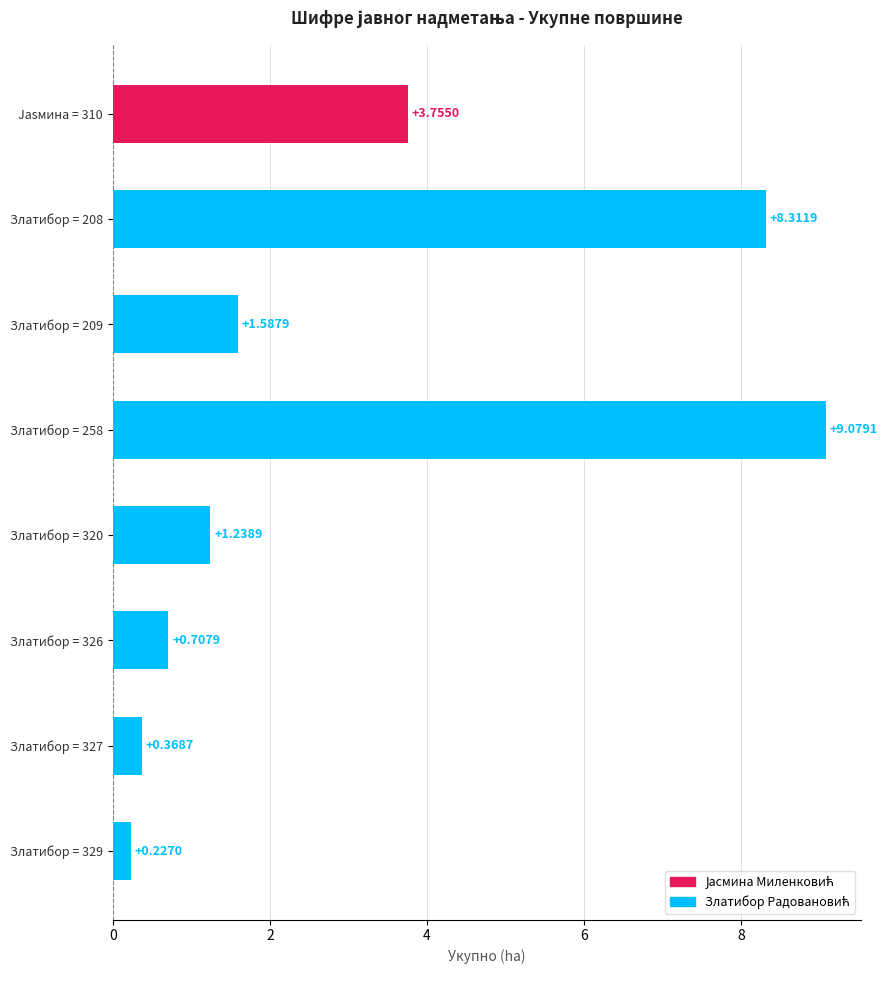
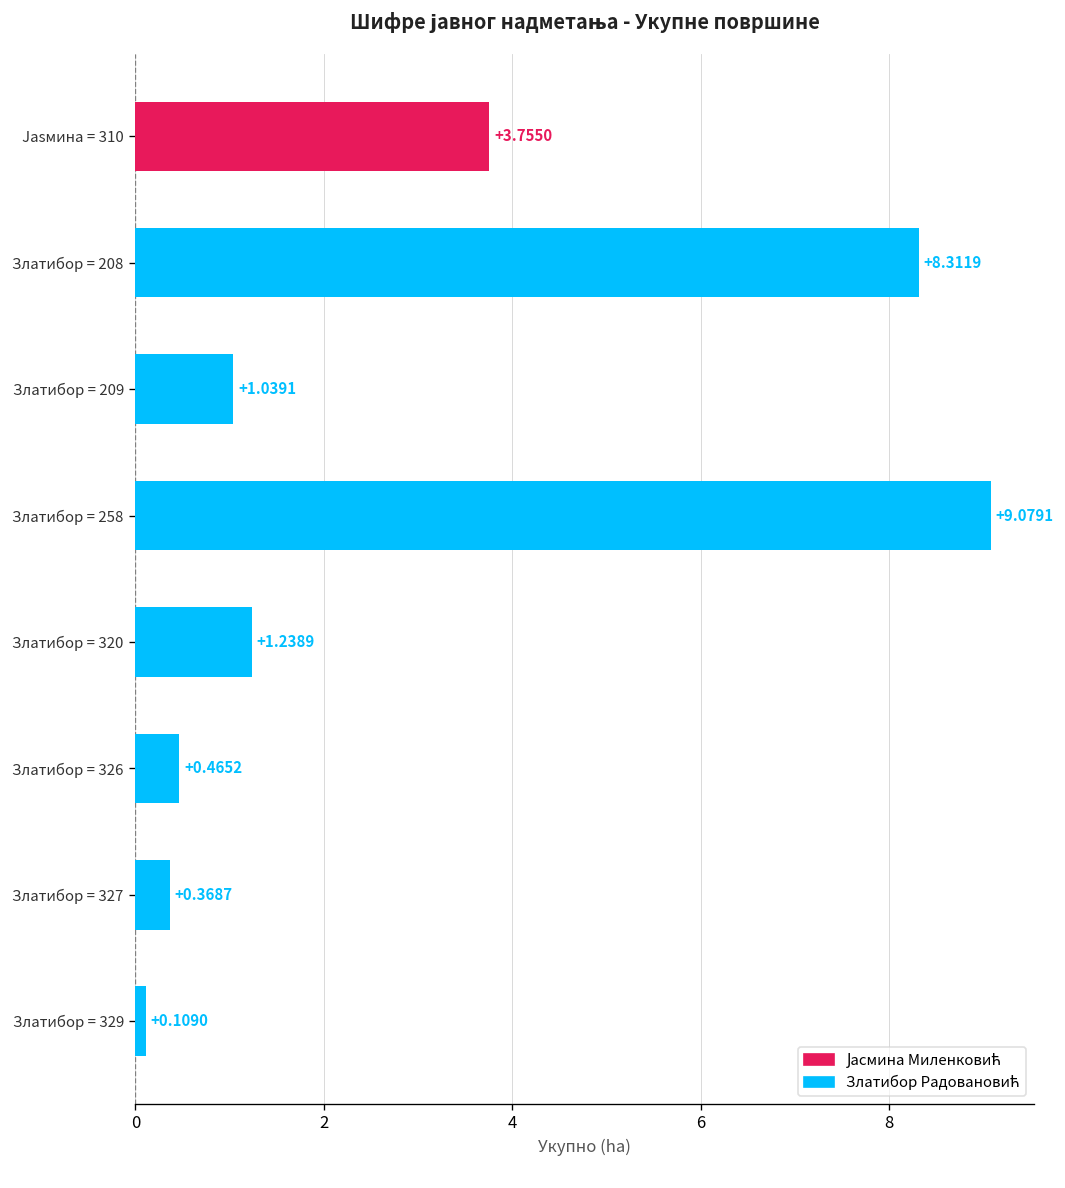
Златибор = 209: +1.5879 -> +1.0391
Златибор = 326: +0.7079 -> +0.4652
Златибор = 329: +0.2270 -> +0.1090
